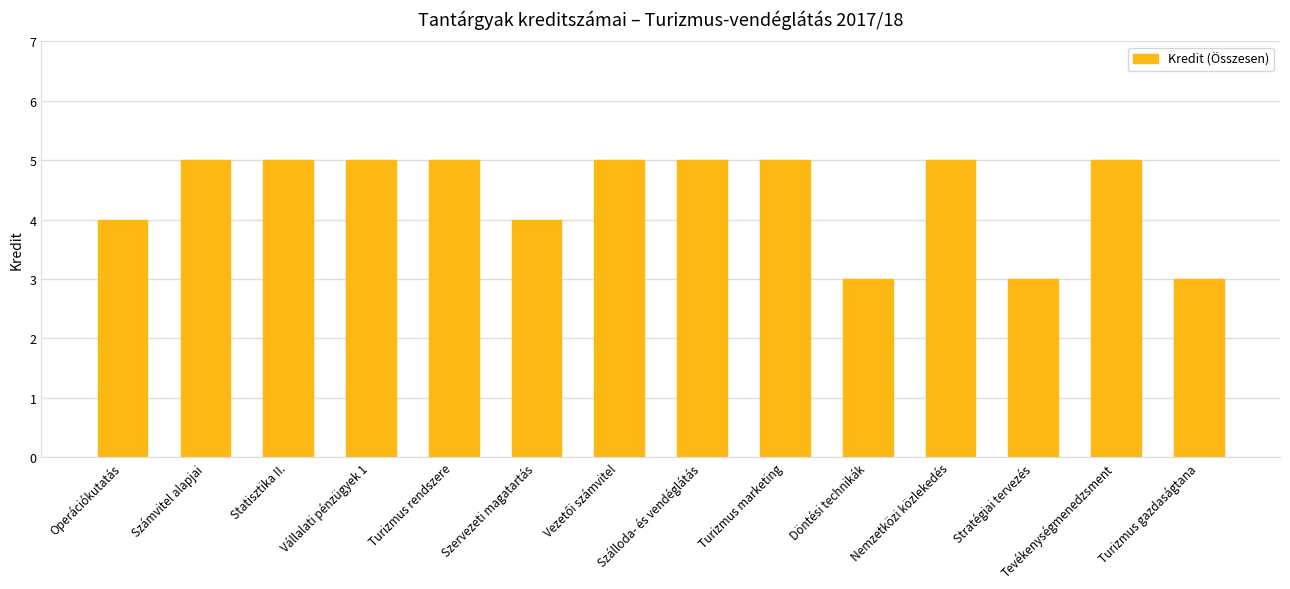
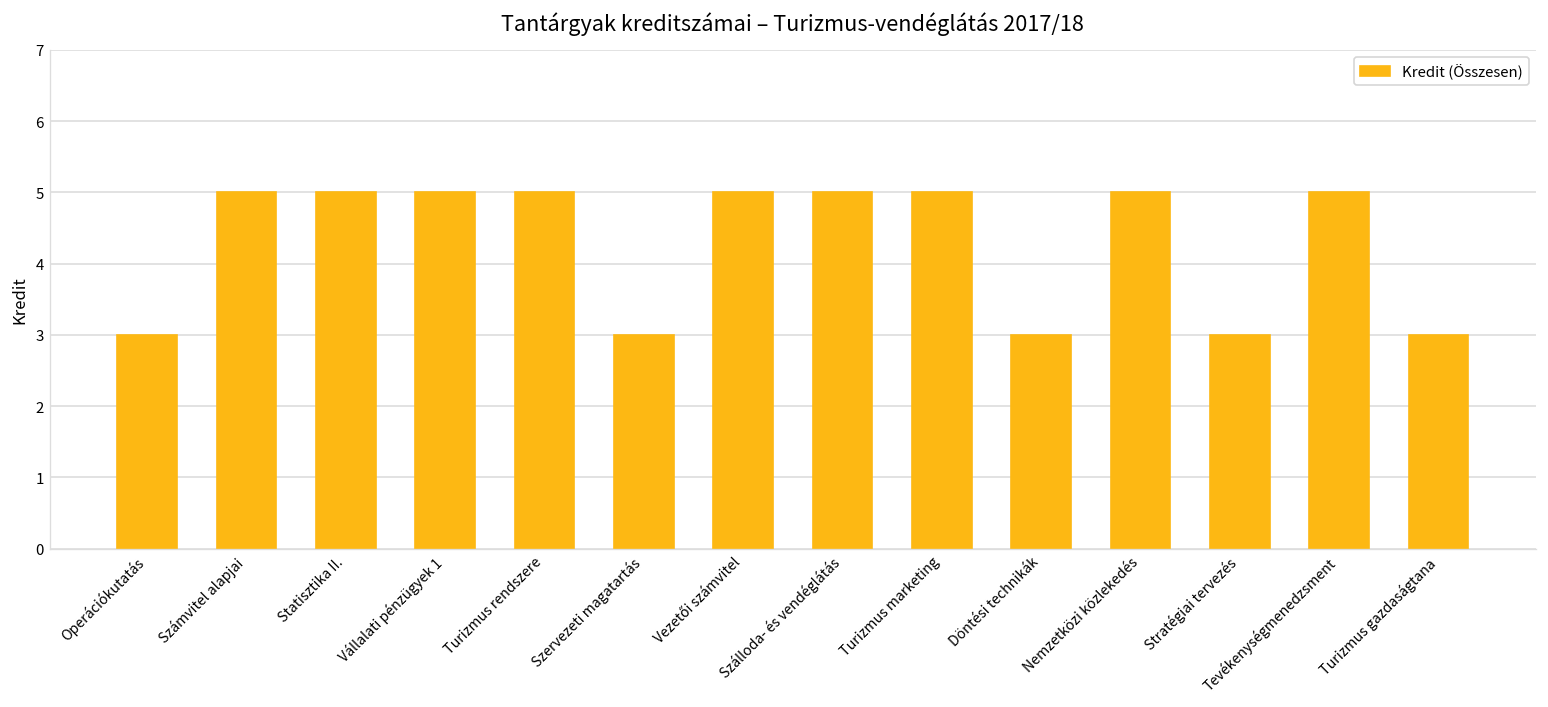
Operációkutatás: 4 -> 3
Szervezeti magatartás: 4 -> 3
